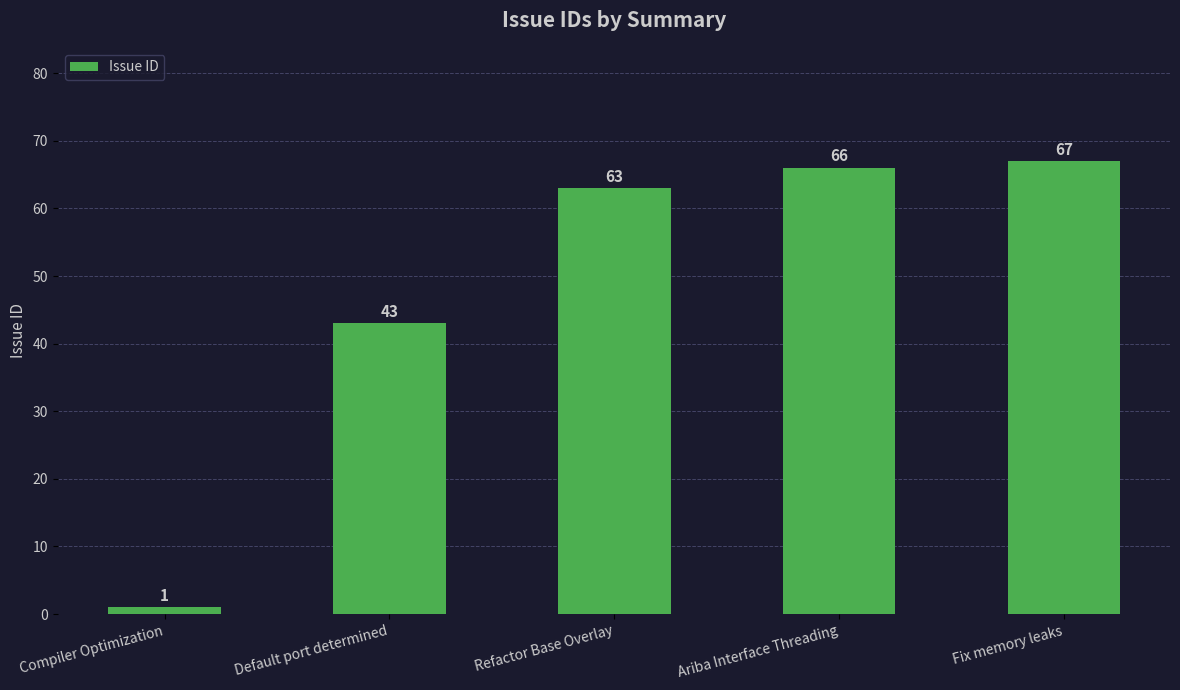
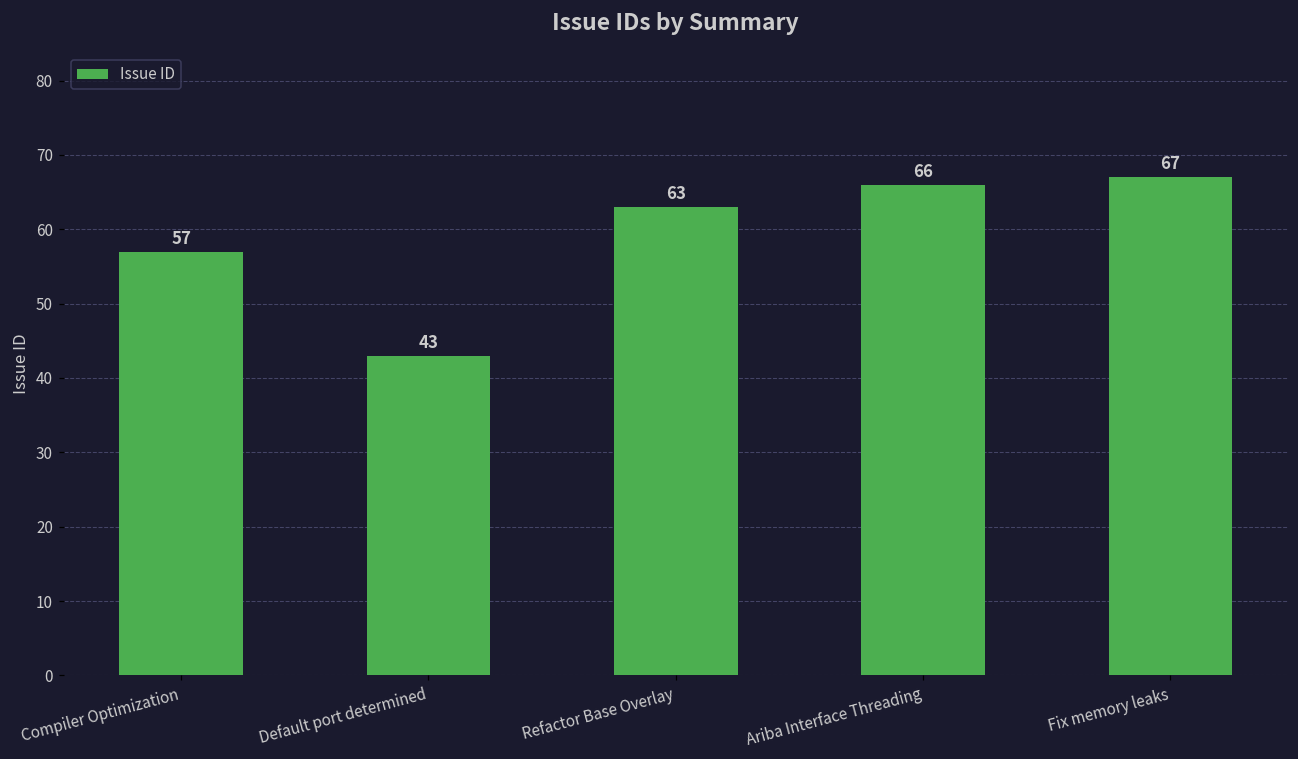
Compiler Optimization: 1 -> 57
